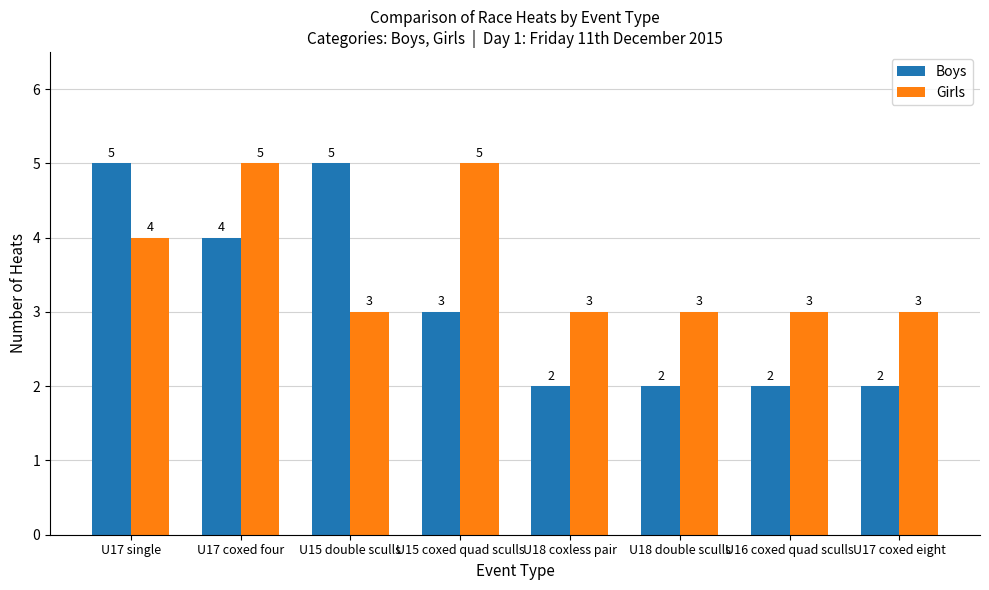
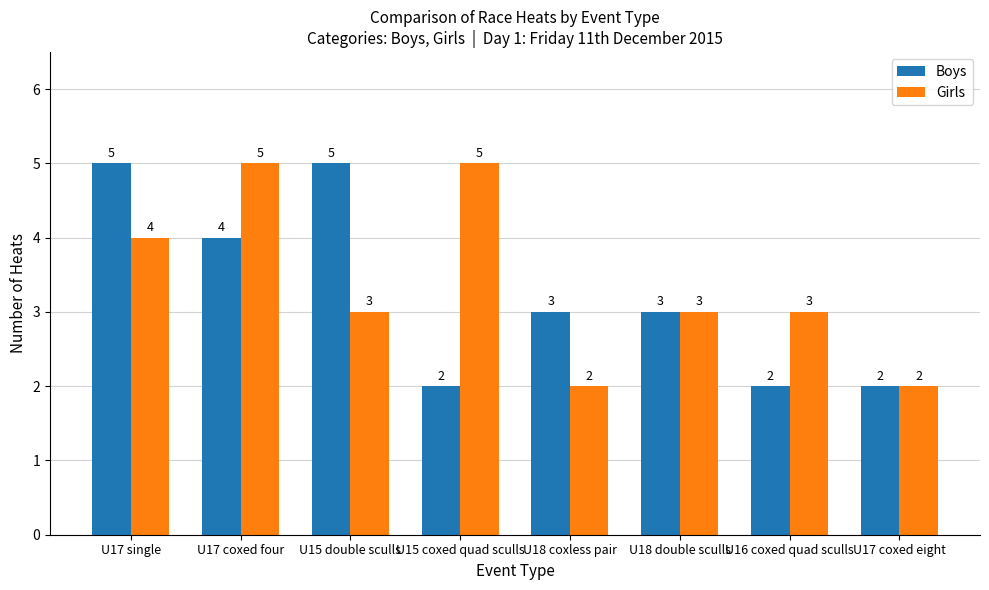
Boys, U15 coxed quad sculls: 3 -> 2
Boys, U18 coxless pair: 2 -> 3
Girls, U18 coxless pair: 3 -> 2
Boys, U18 double sculls: 2 -> 3
Girls, U17 coxed eight: 3 -> 2
